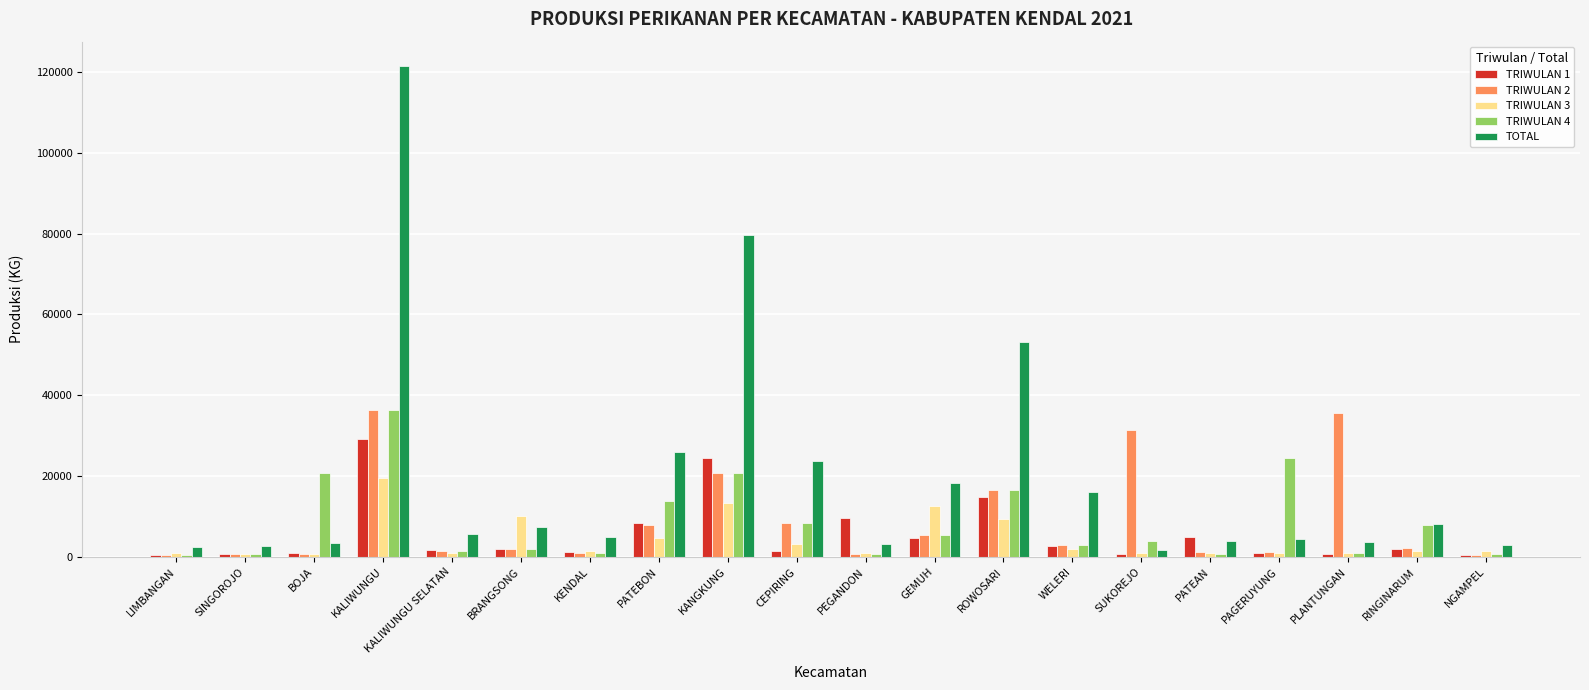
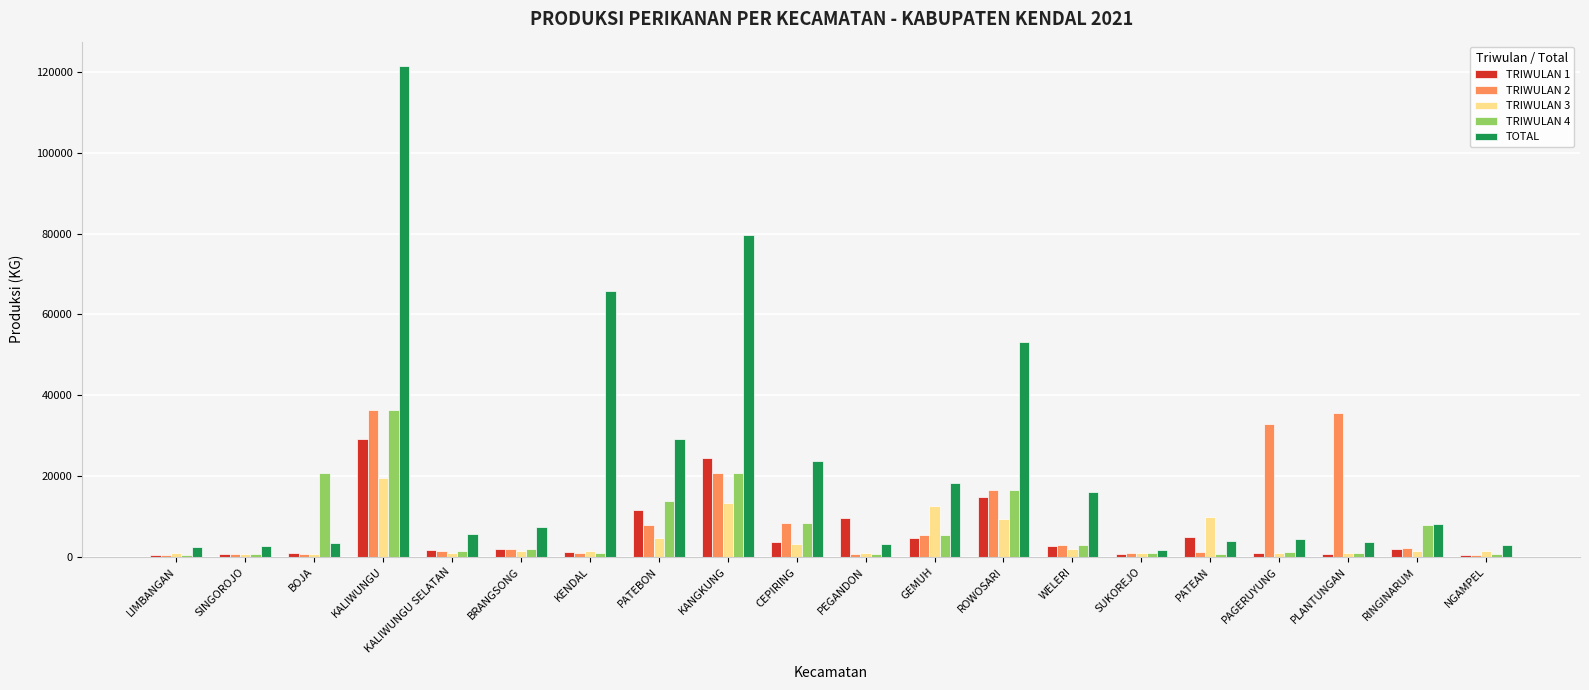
TRIWULAN 3, BRANGSONG: 10000 -> 1000
TOTAL, KENDAL: 5000 -> 66000
TRIWULAN 1, PATEBON: 8000 -> 12000
TOTAL, PATEBON: 26000 -> 29000
TRIWULAN 1, CEPIRING: 2000 -> 4000
TRIWULAN 2, SUKOREJO: 32000 -> 1000
TRIWULAN 4, SUKOREJO: 4000 -> 1000
TRIWULAN 3, PATEAN: 1000 -> 10000
TRIWULAN 2, PAGERUYUNG: 1000 -> 33000
TRIWULAN 4, PAGERUYUNG: 24000 -> 1000
